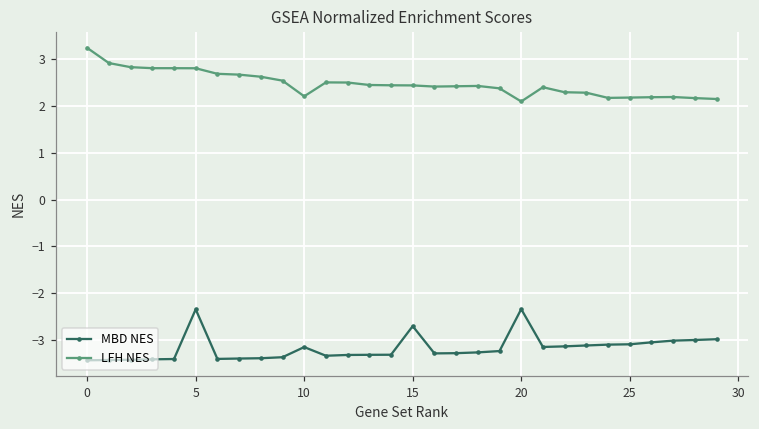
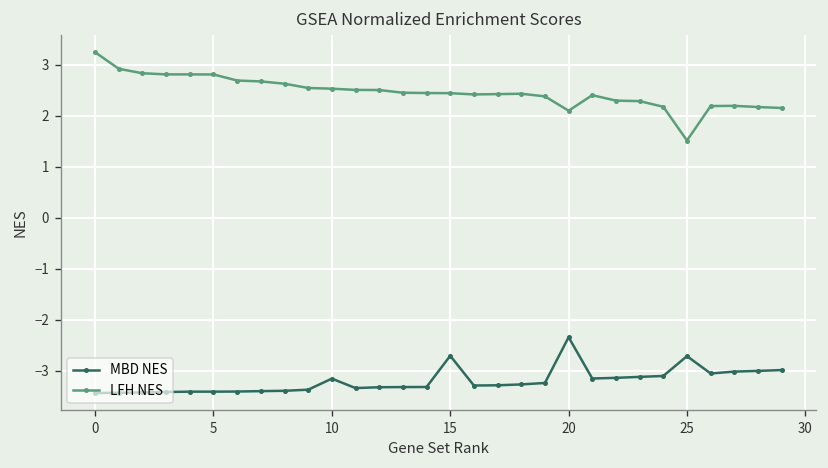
MBD NES, 5: -2.3 -> -3.4
LFH NES, 10: 2.2 -> 2.5
MBD NES, 25: -3.1 -> -2.7
LFH NES, 25: 2.2 -> 1.5
